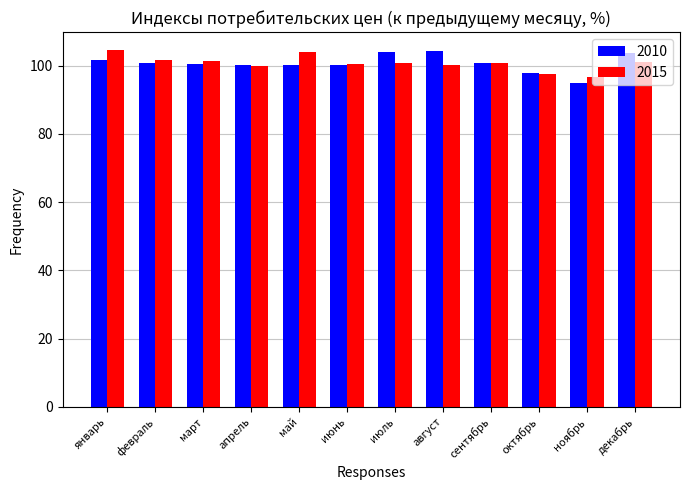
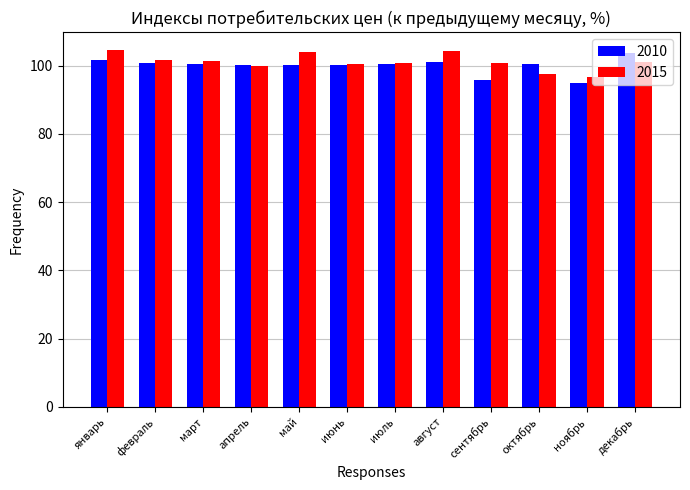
2010, июль: 104 -> 101
2010, август: 104 -> 101
2015, август: 100 -> 104
2010, сентябрь: 101 -> 96
2010, октябрь: 98 -> 100
